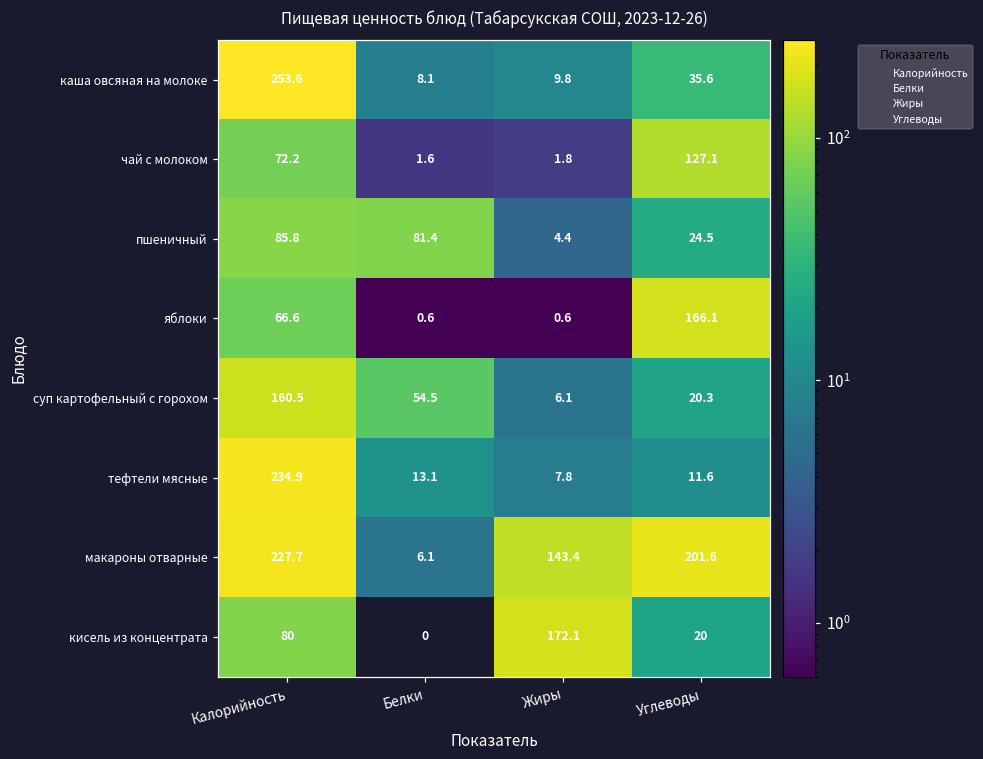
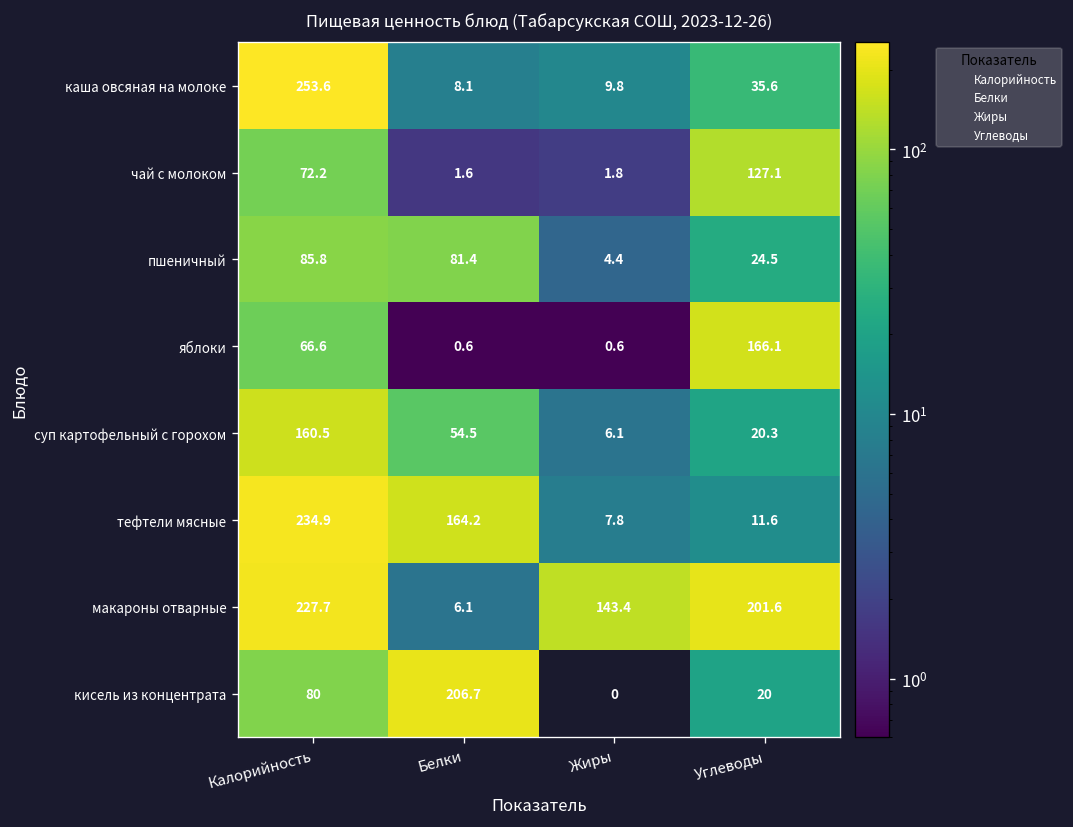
тефтели мясные, Белки: 13.1 -> 164.2
кисель из концентрата, Белки: 0 -> 206.7
кисель из концентрата, Жиры: 172.1 -> 0
